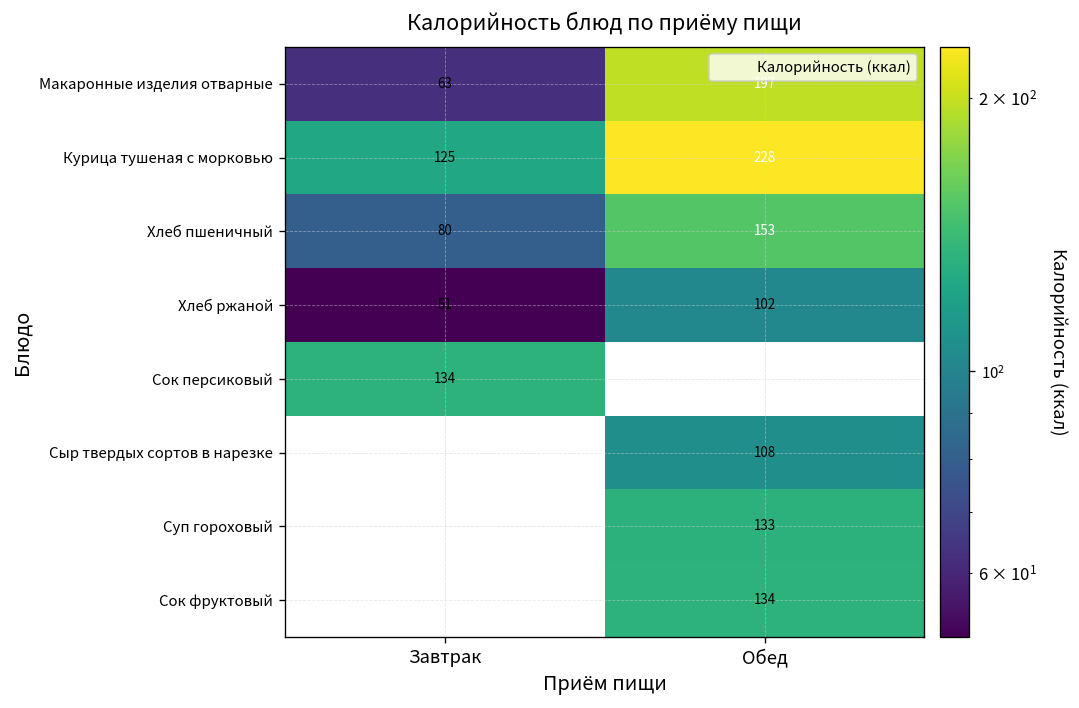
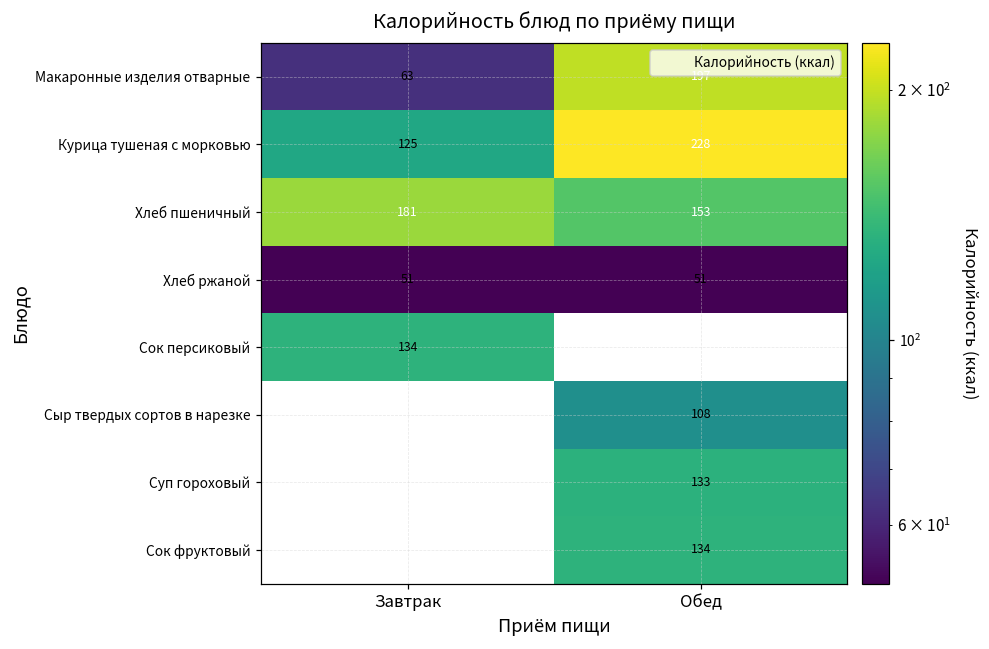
Хлеб пшеничный, Завтрак: 80 -> 181
Хлеб ржаной, Обед: 102 -> 51
